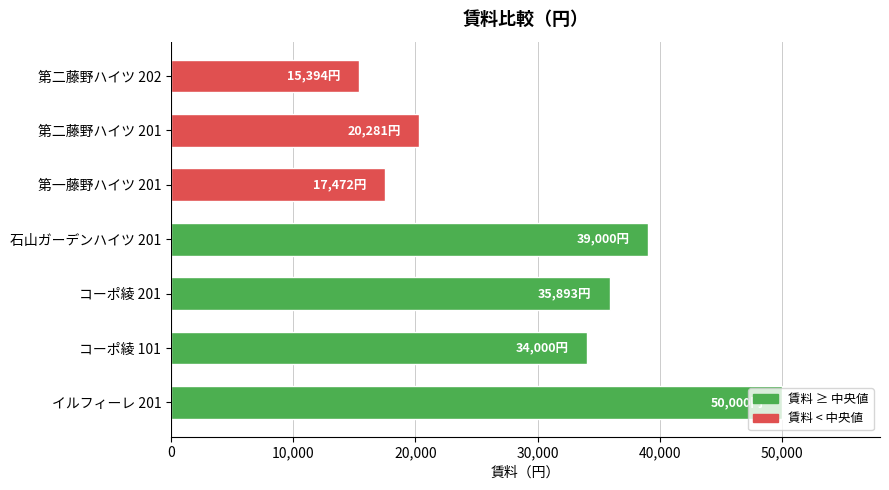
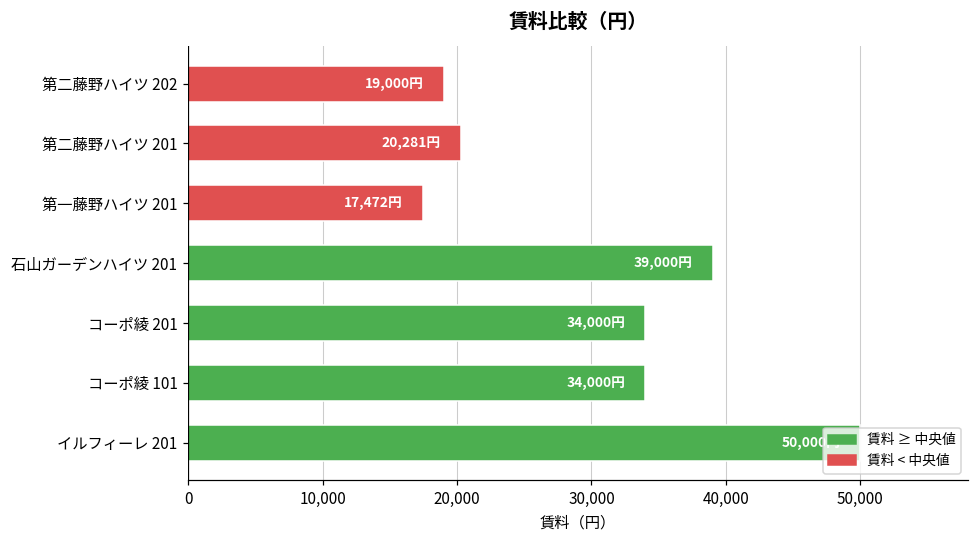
第二藤野ハイツ 202: 15,394円 -> 19,000円
コーポ綾 201: 35,893円 -> 34,000円
